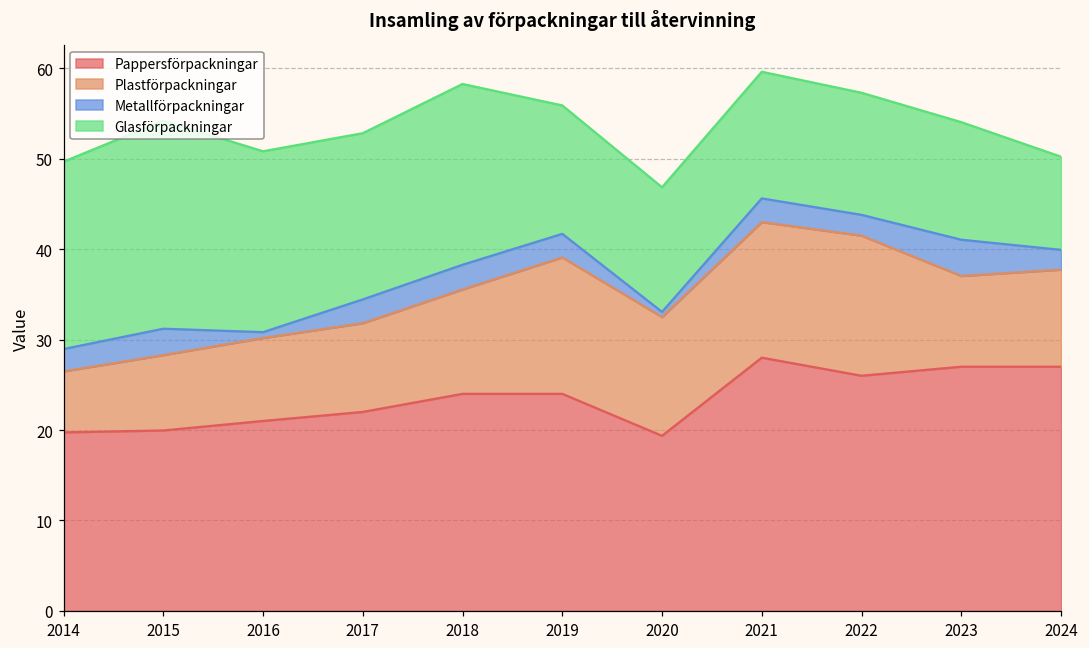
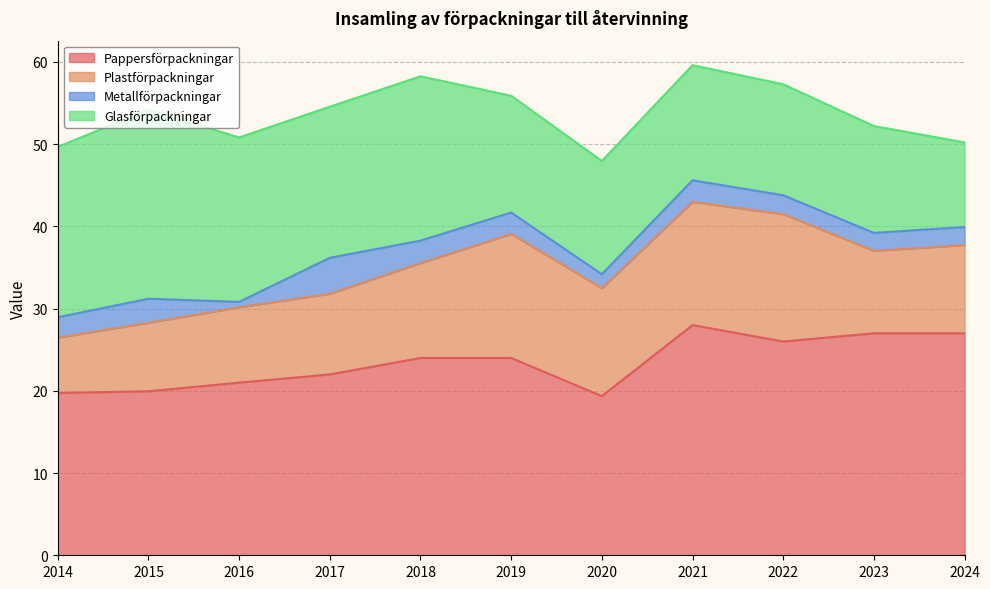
Metallförpackningar, 2017: 3 -> 4
Metallförpackningar, 2020: 1 -> 2
Metallförpackningar, 2023: 4 -> 2
